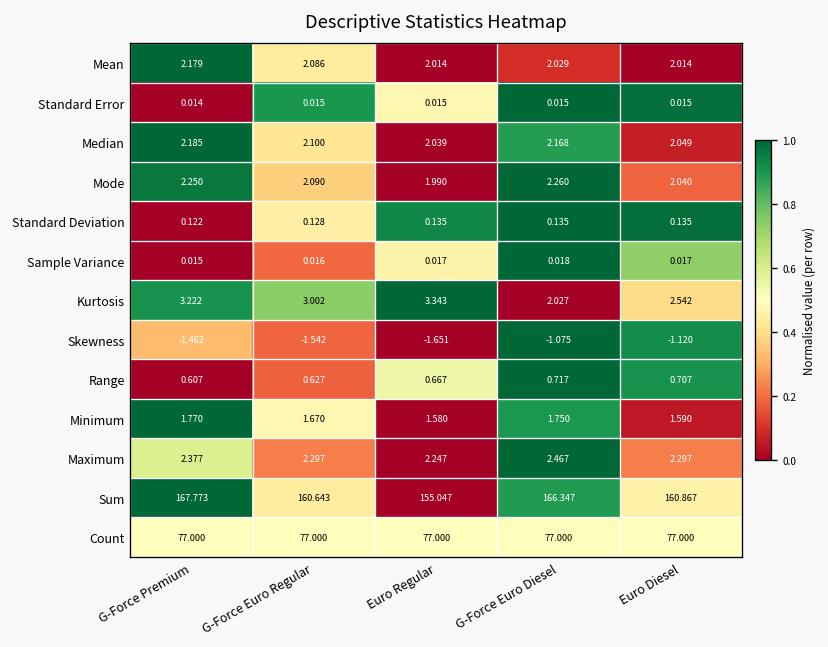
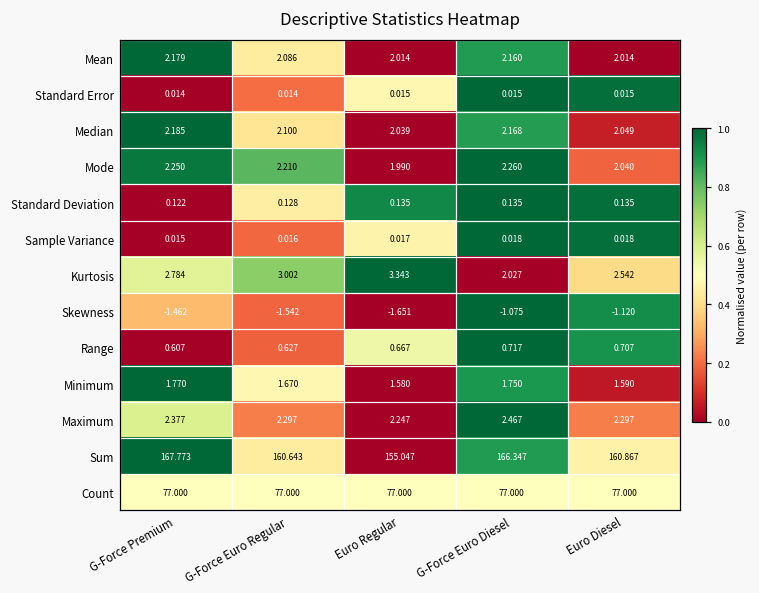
Mean, G-Force Euro Diesel: 2.029 -> 2.160
Standard Error, G-Force Euro Regular: 0.015 -> 0.014
Mode, G-Force Euro Regular: 2.090 -> 2.210
Sample Variance, Euro Diesel: 0.017 -> 0.018
Kurtosis, G-Force Premium: 3.222 -> 2.784
